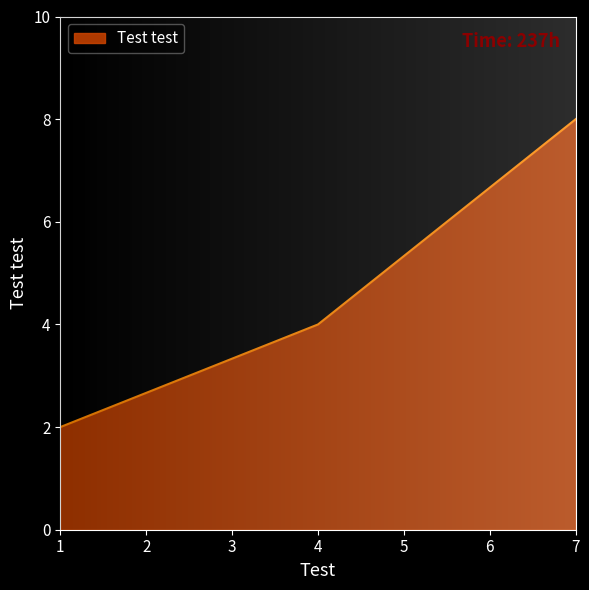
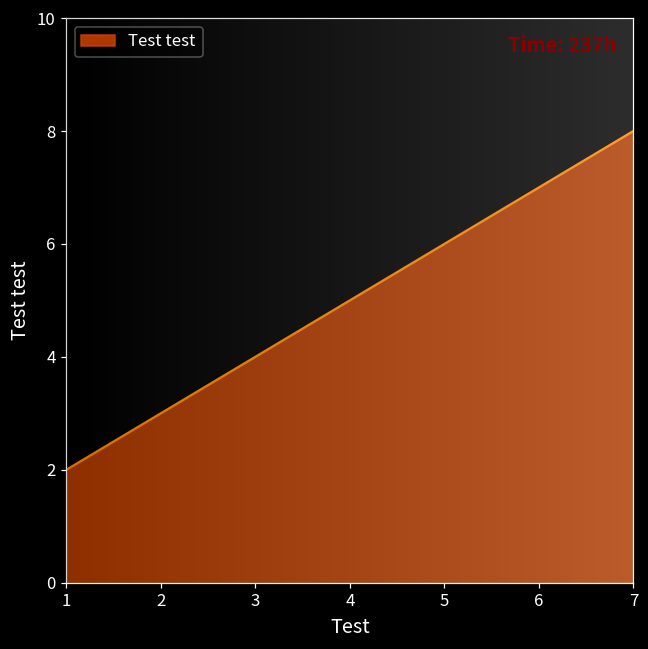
4: 4 -> 5
